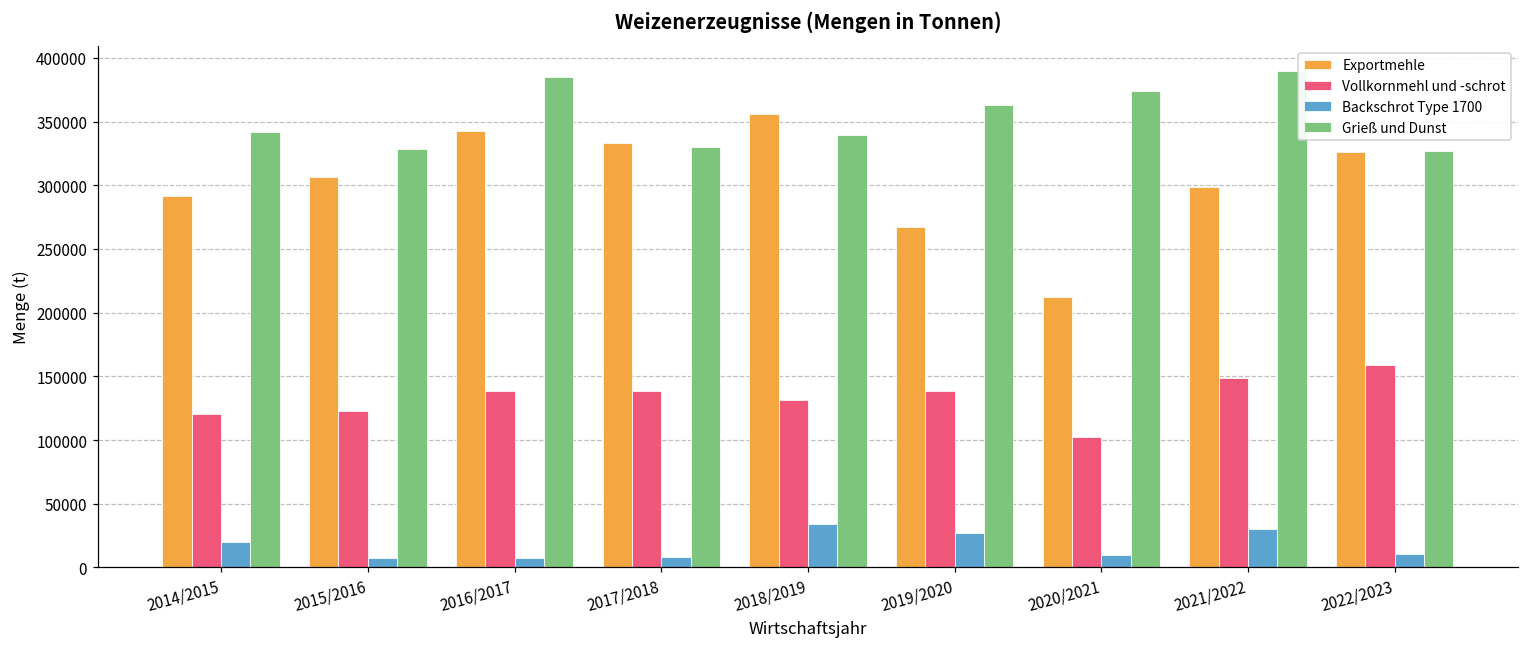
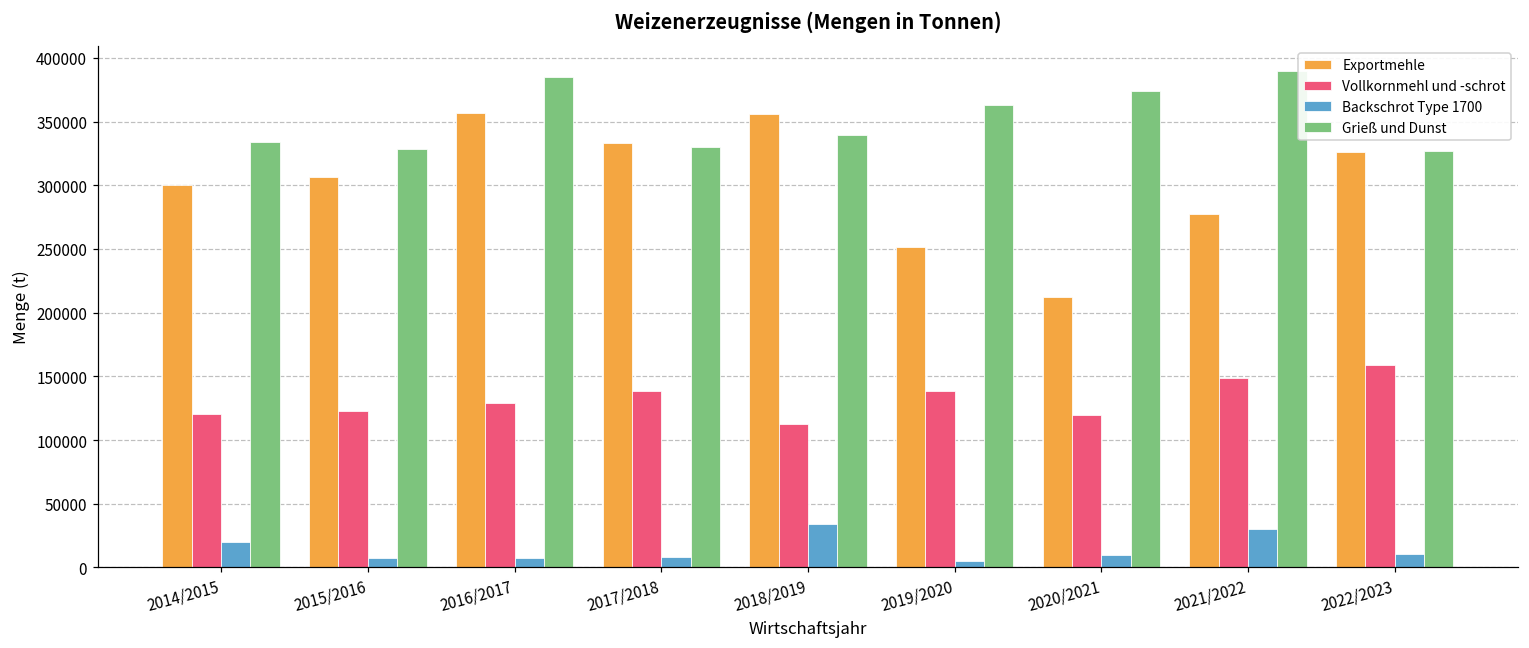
Exportmehle, 2014/2015: 291000 -> 300000
Grieß und Dunst, 2014/2015: 342000 -> 334000
Exportmehle, 2016/2017: 342000 -> 357000
Vollkornmehl und -schrot, 2016/2017: 139000 -> 129000
Vollkornmehl und -schrot, 2018/2019: 131000 -> 113000
Exportmehle, 2019/2020: 267000 -> 252000
Backschrot Type 1700, 2019/2020: 27000 -> 5000
Vollkornmehl und -schrot, 2020/2021: 102000 -> 120000
Exportmehle, 2021/2022: 299000 -> 277000
